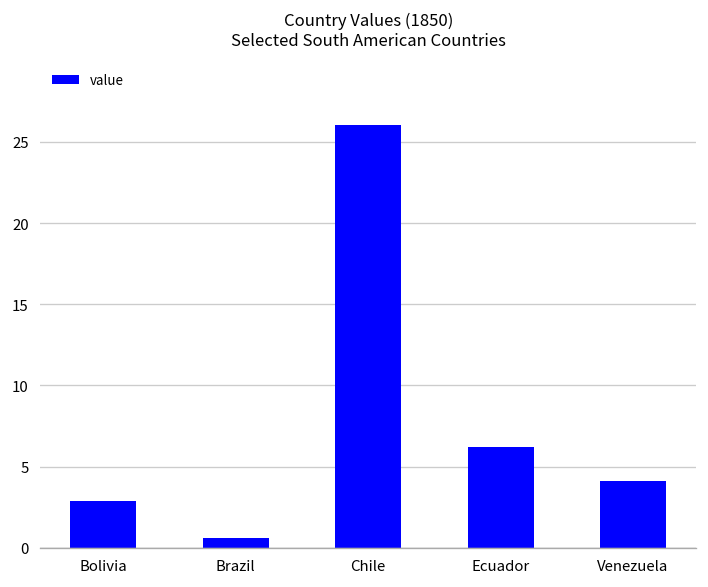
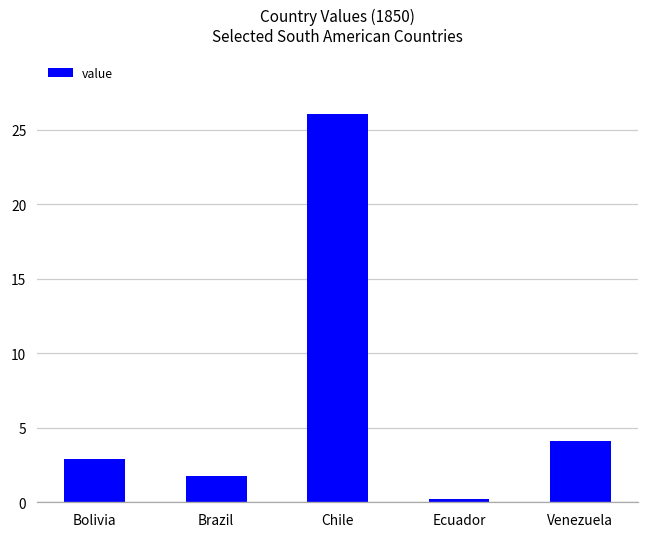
Brazil: 0.6 -> 1.7
Ecuador: 6.2 -> 0.2
